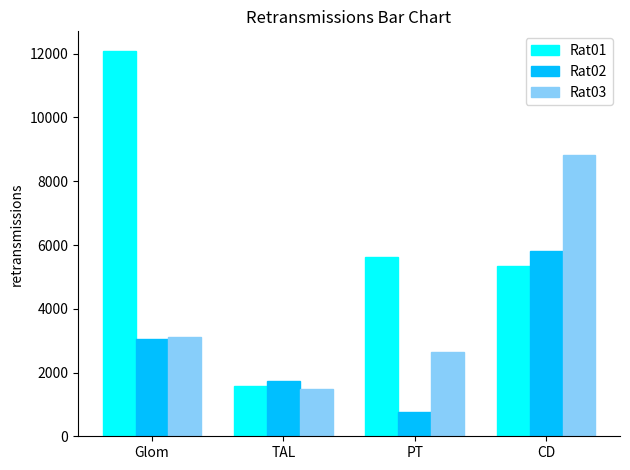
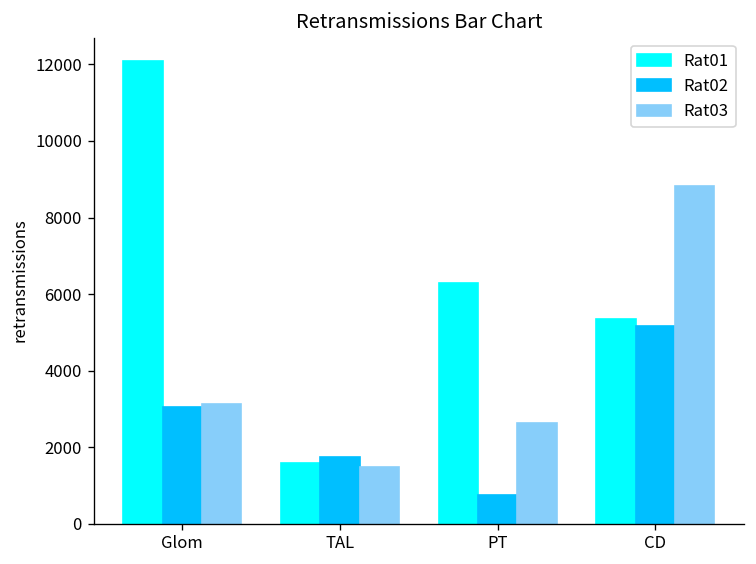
Rat01, PT: 5600 -> 6300
Rat02, CD: 5800 -> 5200
